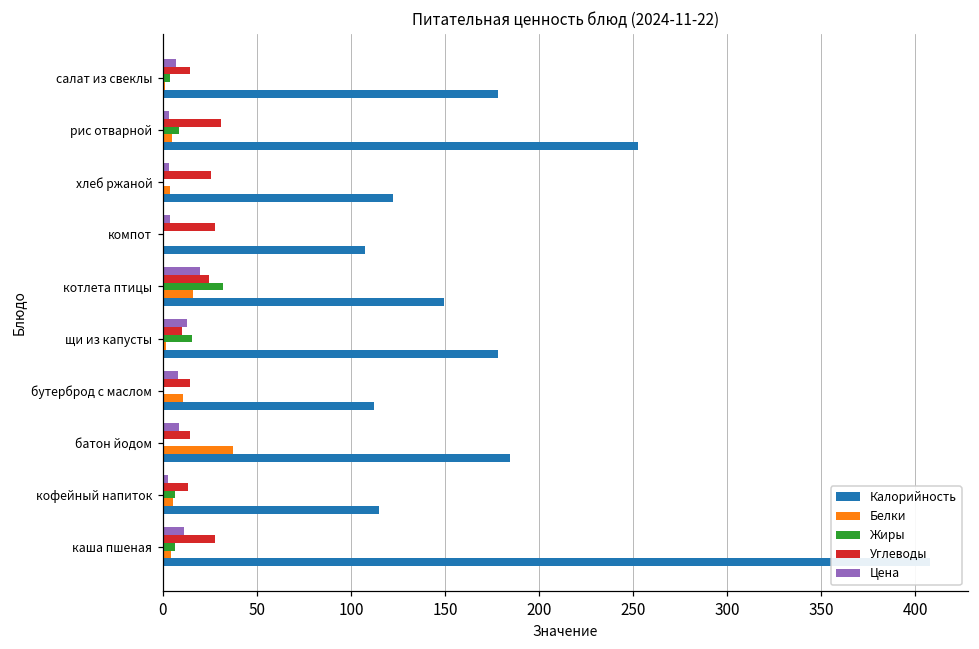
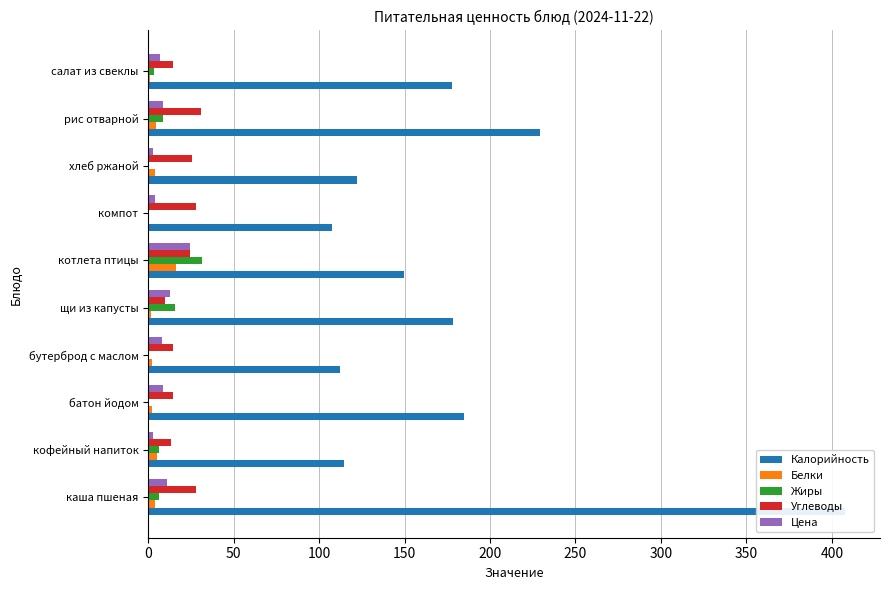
Цена, рис отварной: 3 -> 9
Калорийность, рис отварной: 252 -> 229
Цена, котлета птицы: 20 -> 25
Белки, бутерброд с маслом: 10 -> 2
Белки, батон йодом: 37 -> 2
